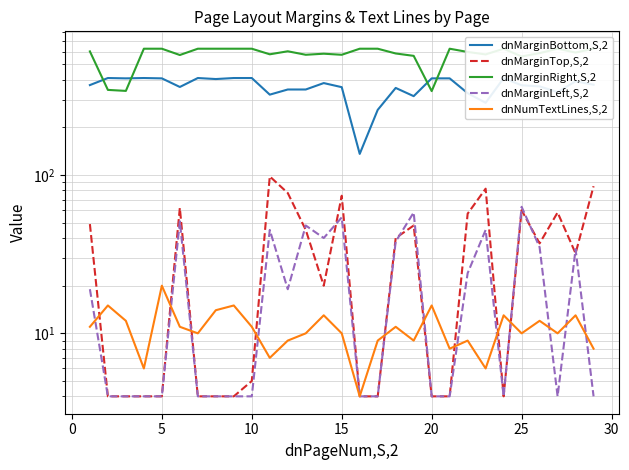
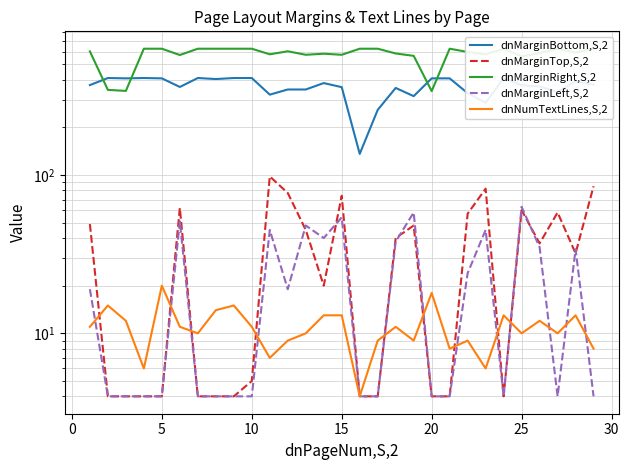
dnNumTextLines,S,2, 15: 10 -> 13
dnNumTextLines,S,2, 20: 15 -> 18
